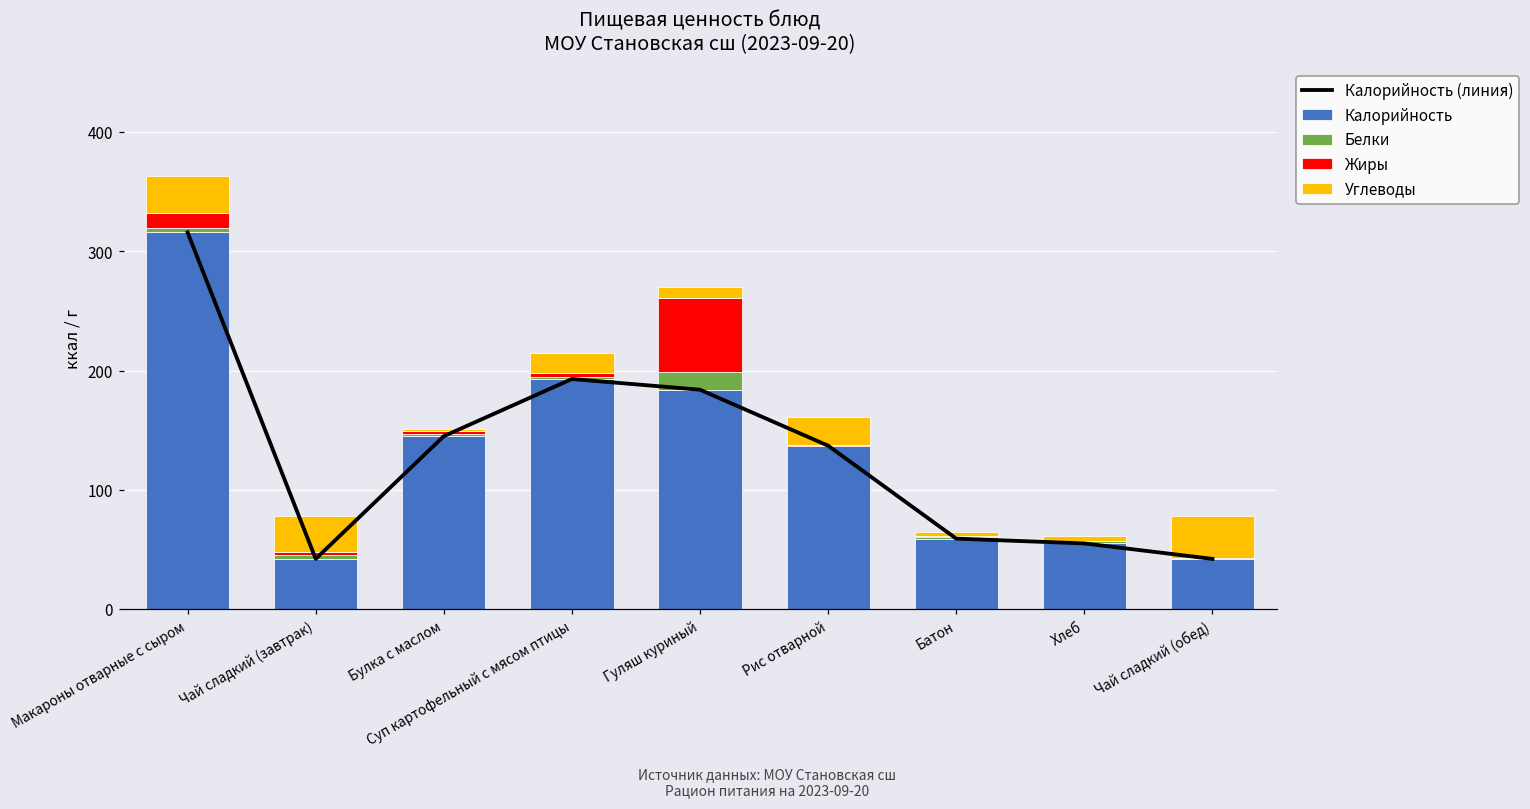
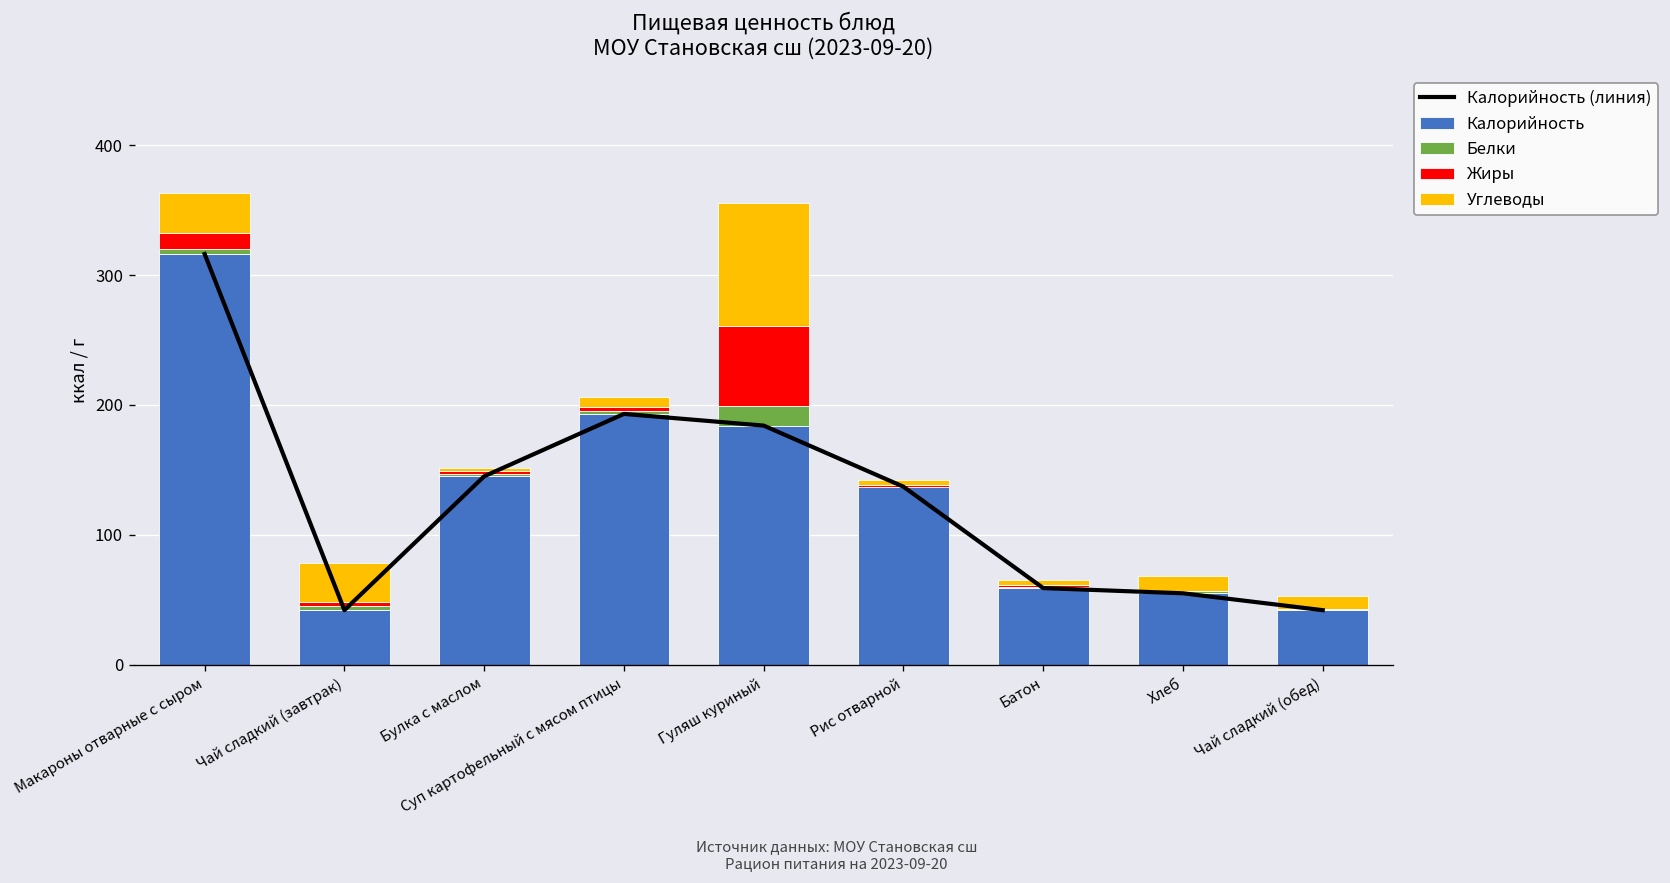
Углеводы, Суп картофельный с мясом птицы: 17 -> 8
Углеводы, Гуляш куриный: 9 -> 94
Углеводы, Рис отварной: 23 -> 4
Углеводы, Хлеб: 4 -> 11
Углеводы, Чай сладкий (обед): 35 -> 10
